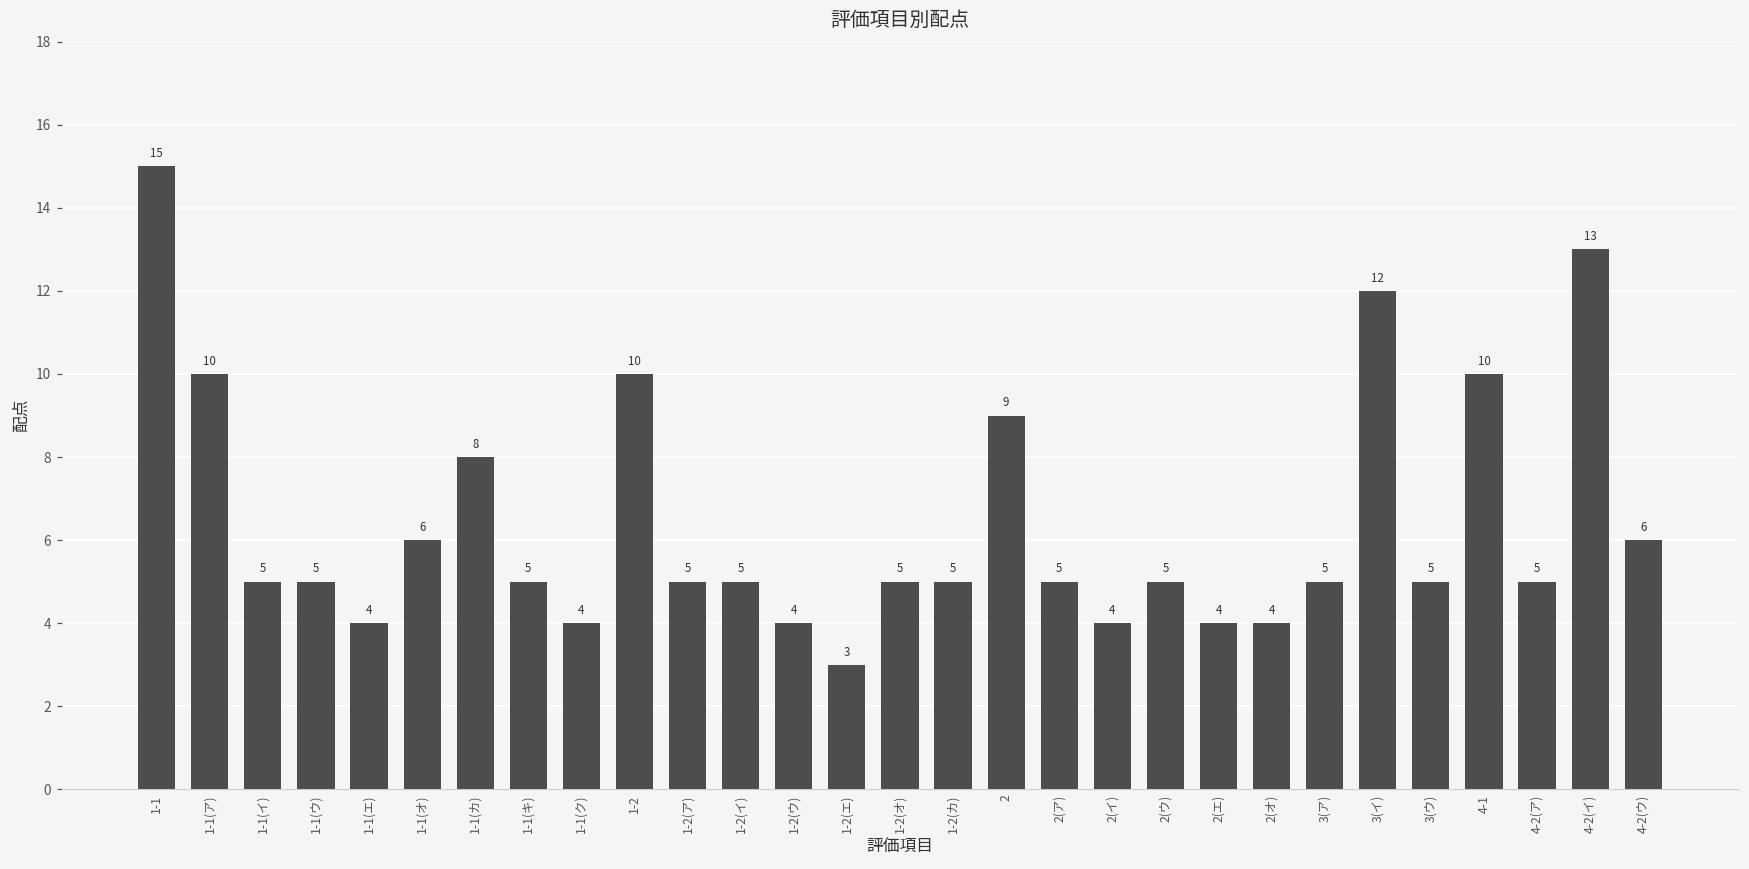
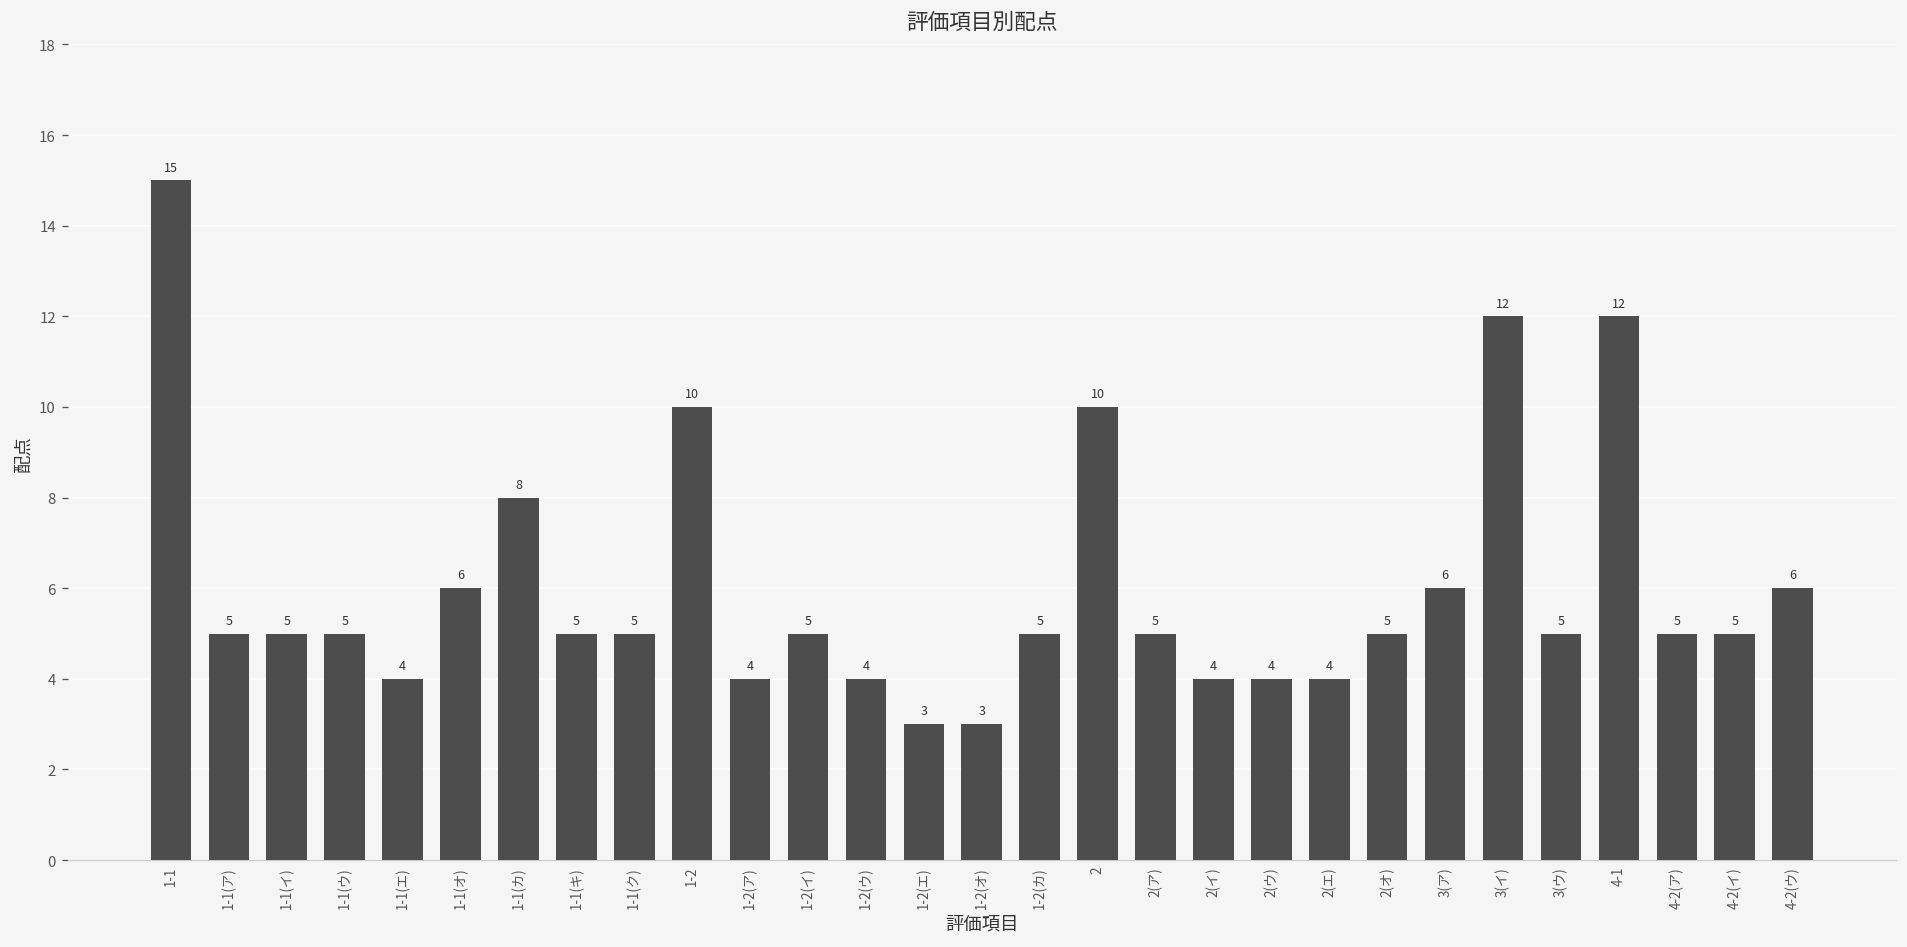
1-1(ア): 10 -> 5
1-1(ク): 4 -> 5
1-2(ア): 5 -> 4
1-2(オ): 5 -> 3
2: 9 -> 10
2(ウ): 5 -> 4
2(オ): 4 -> 5
3(ア): 5 -> 6
4-1: 10 -> 12
4-2(イ): 13 -> 5
